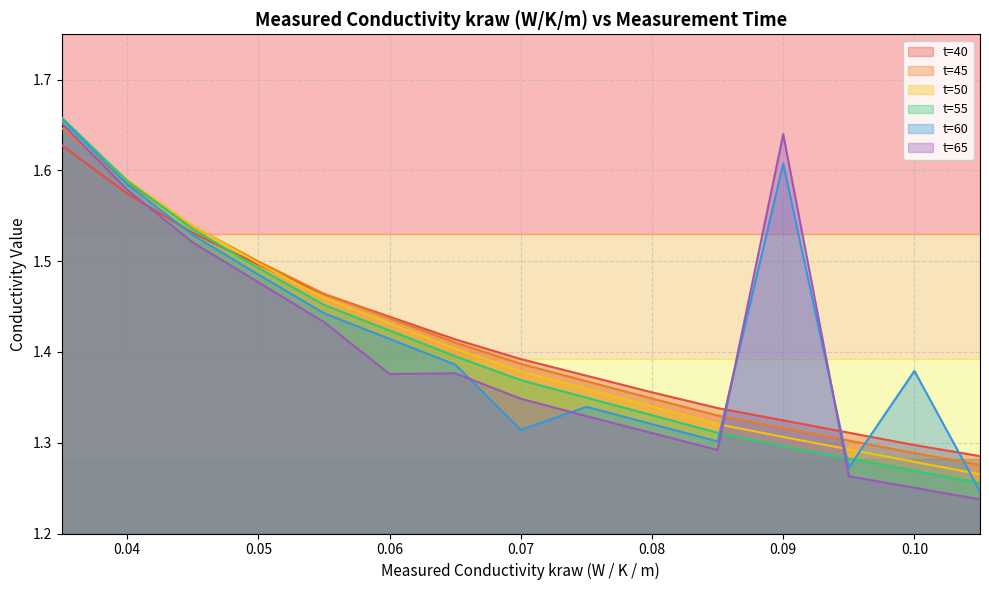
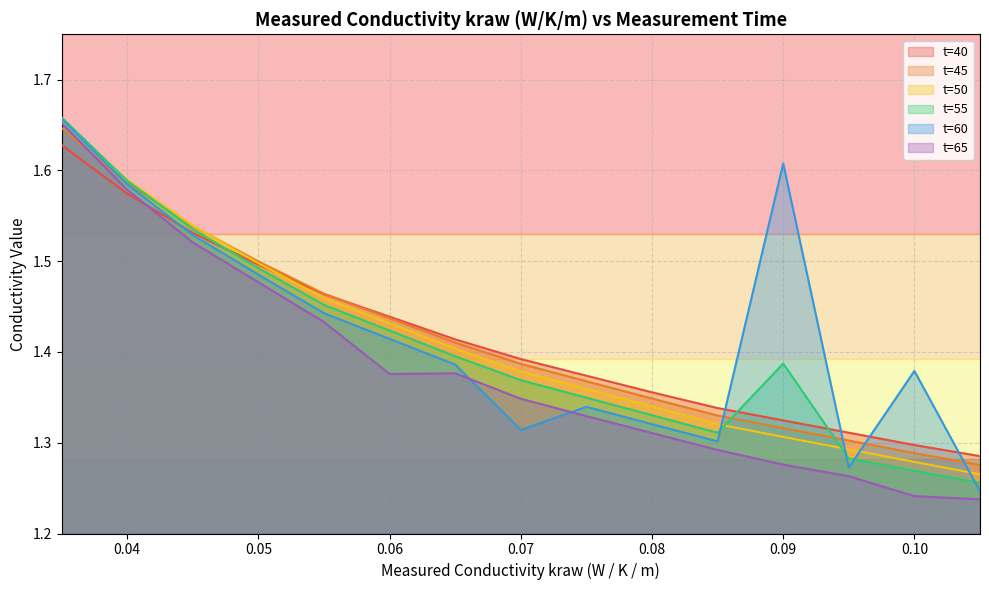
t=55, 0.09: 1.30 -> 1.39
t=65, 0.09: 1.64 -> 1.28
t=65, 0.10: 1.25 -> 1.24
